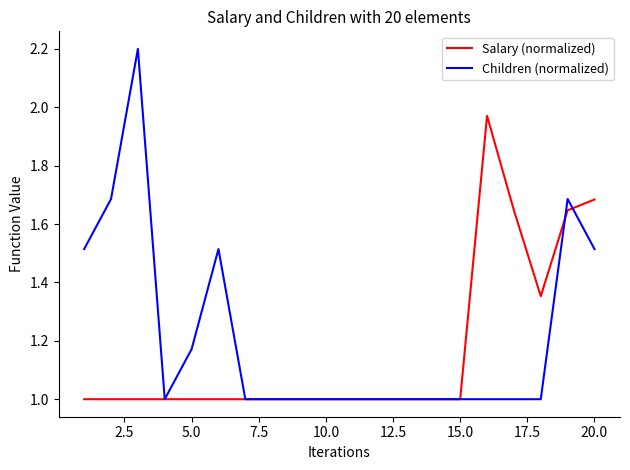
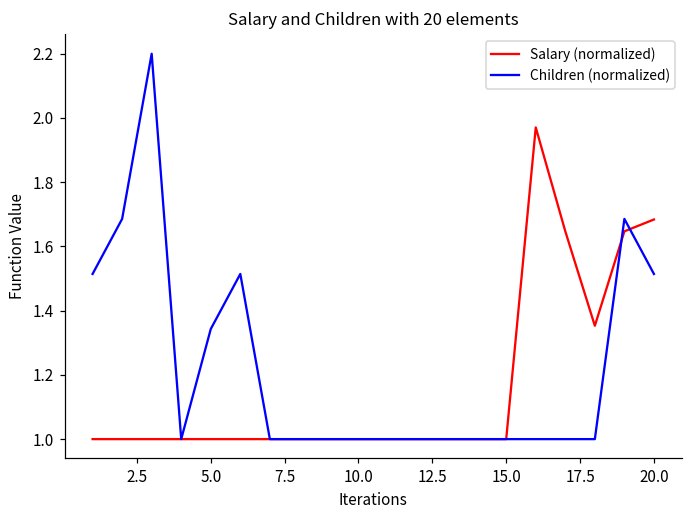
Children (normalized), 5.0: 1.17 -> 1.34
